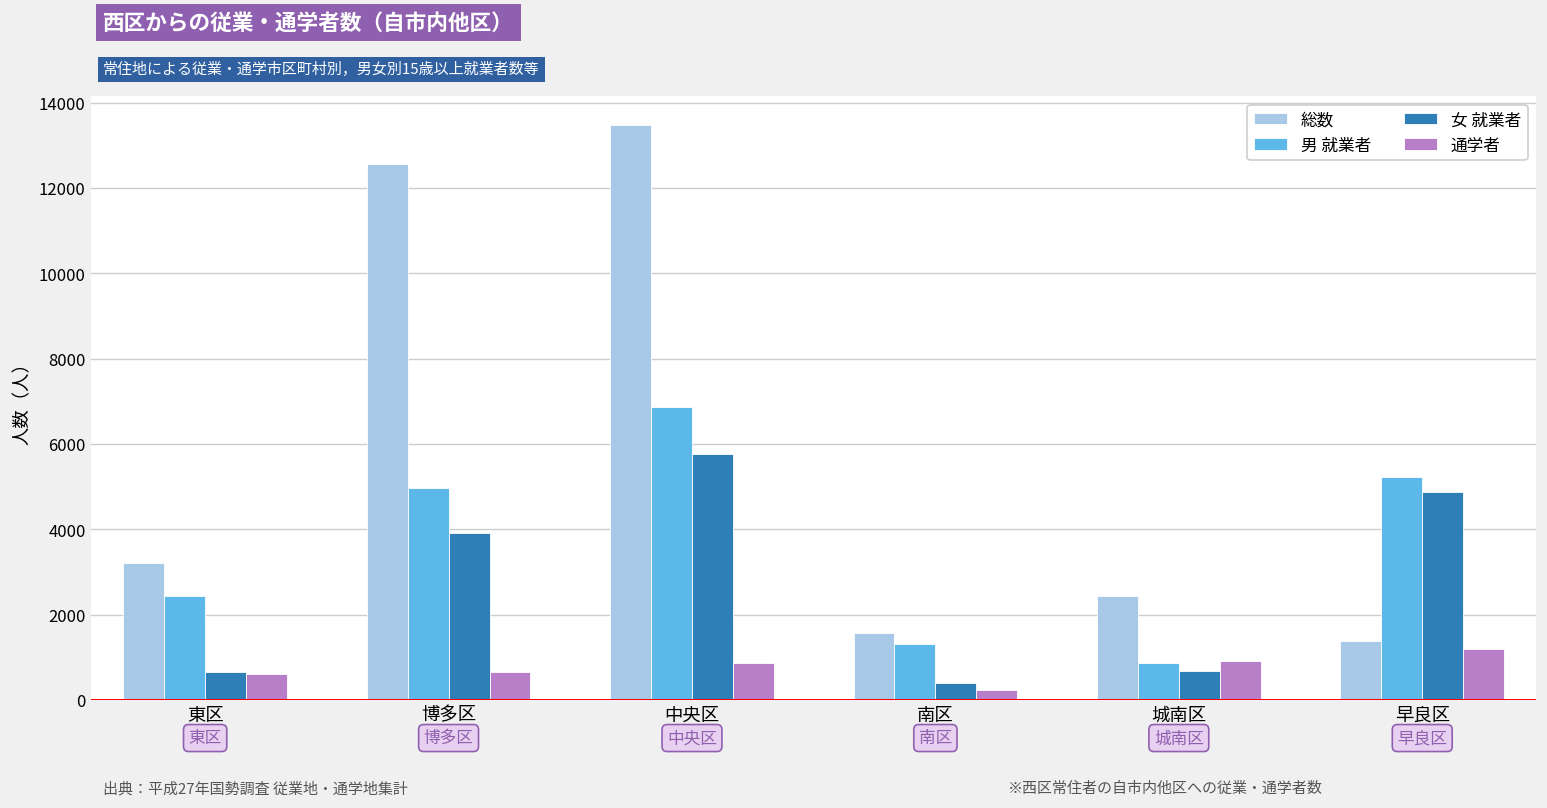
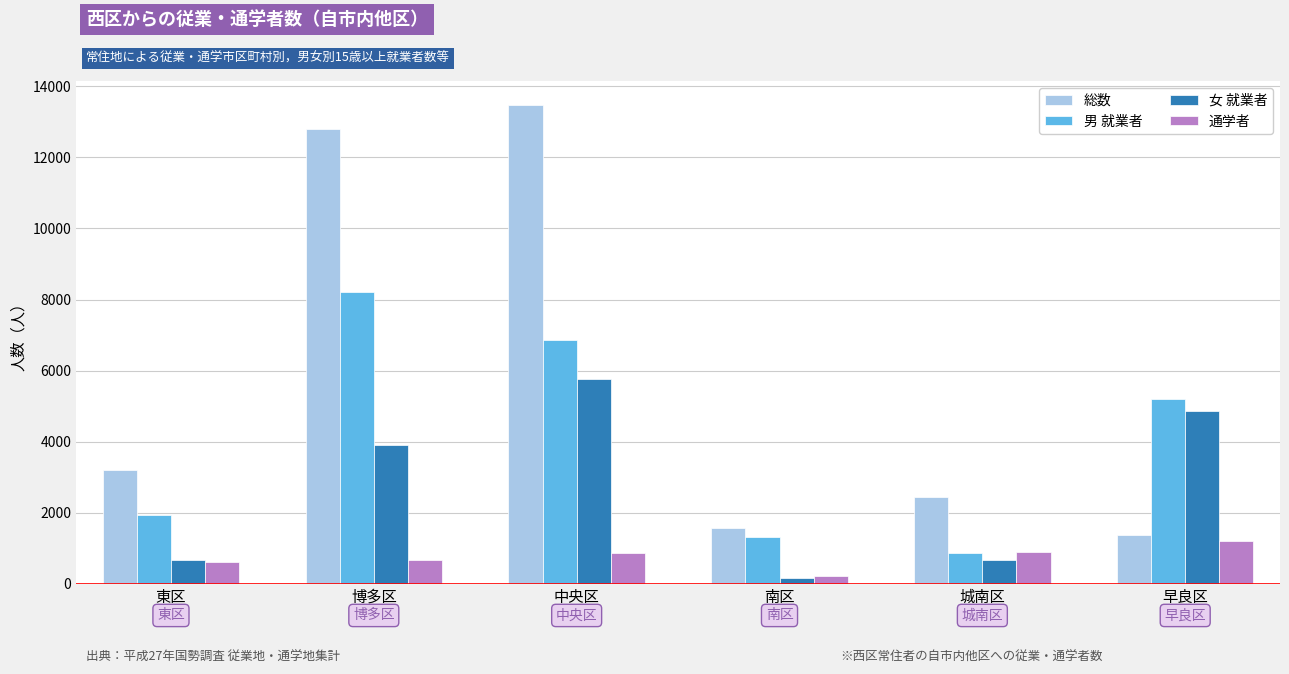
男 就業者, 東区: 2400 -> 1900
総数, 博多区: 12600 -> 12800
男 就業者, 博多区: 5000 -> 8200
女 就業者, 南区: 400 -> 200
